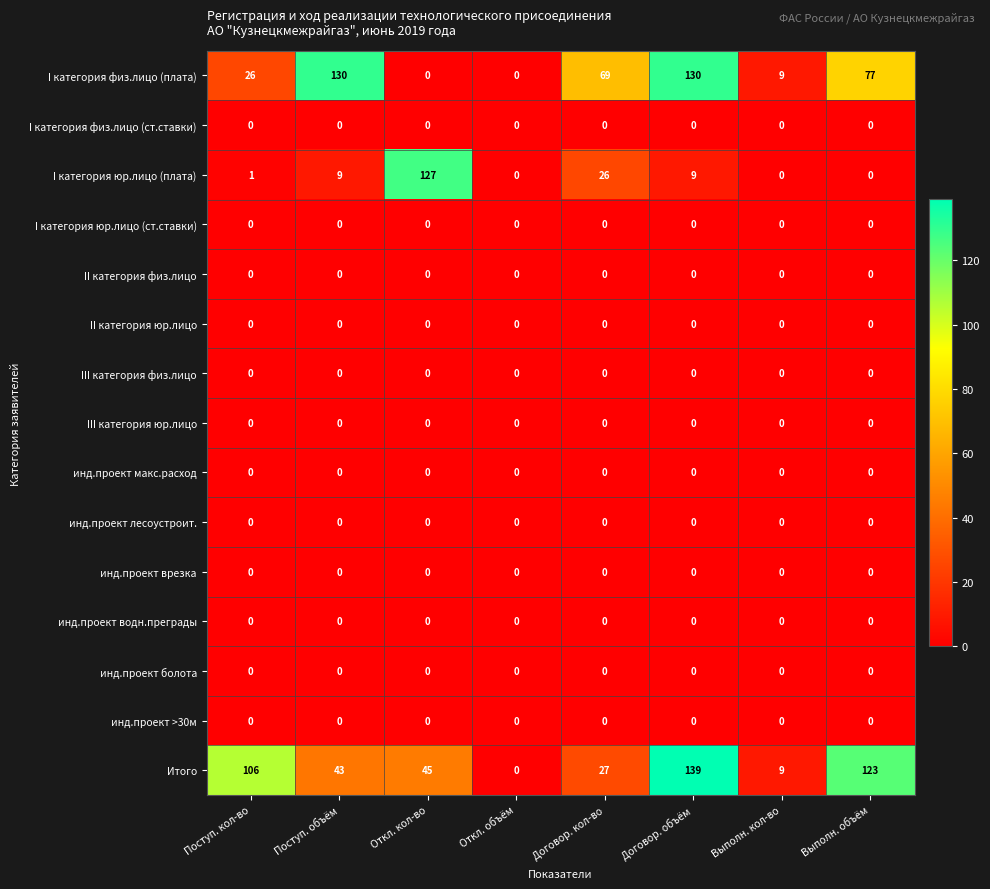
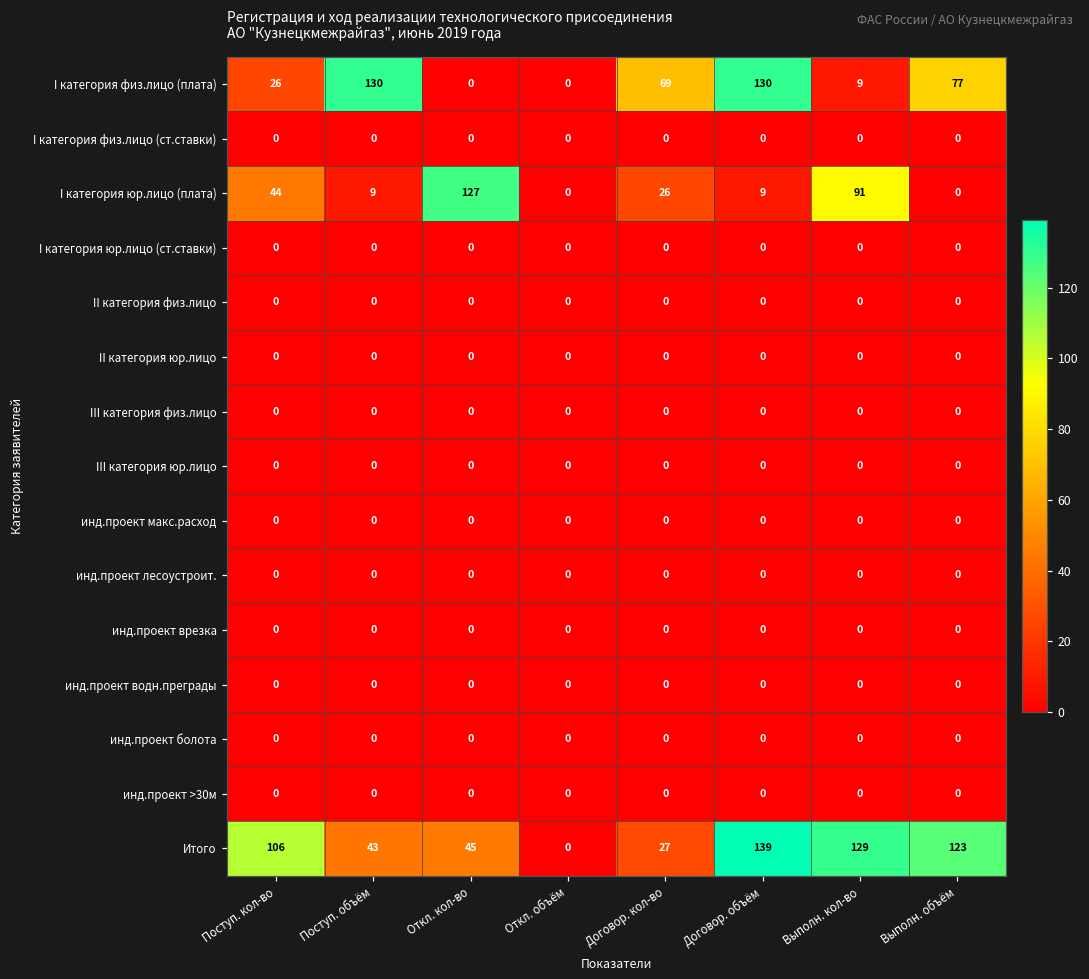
I категория юр.лицо (плата), Поступ. кол-во: 1 -> 44
I категория юр.лицо (плата), Выполн. кол-во: 0 -> 91
Итого, Выполн. кол-во: 9 -> 129
